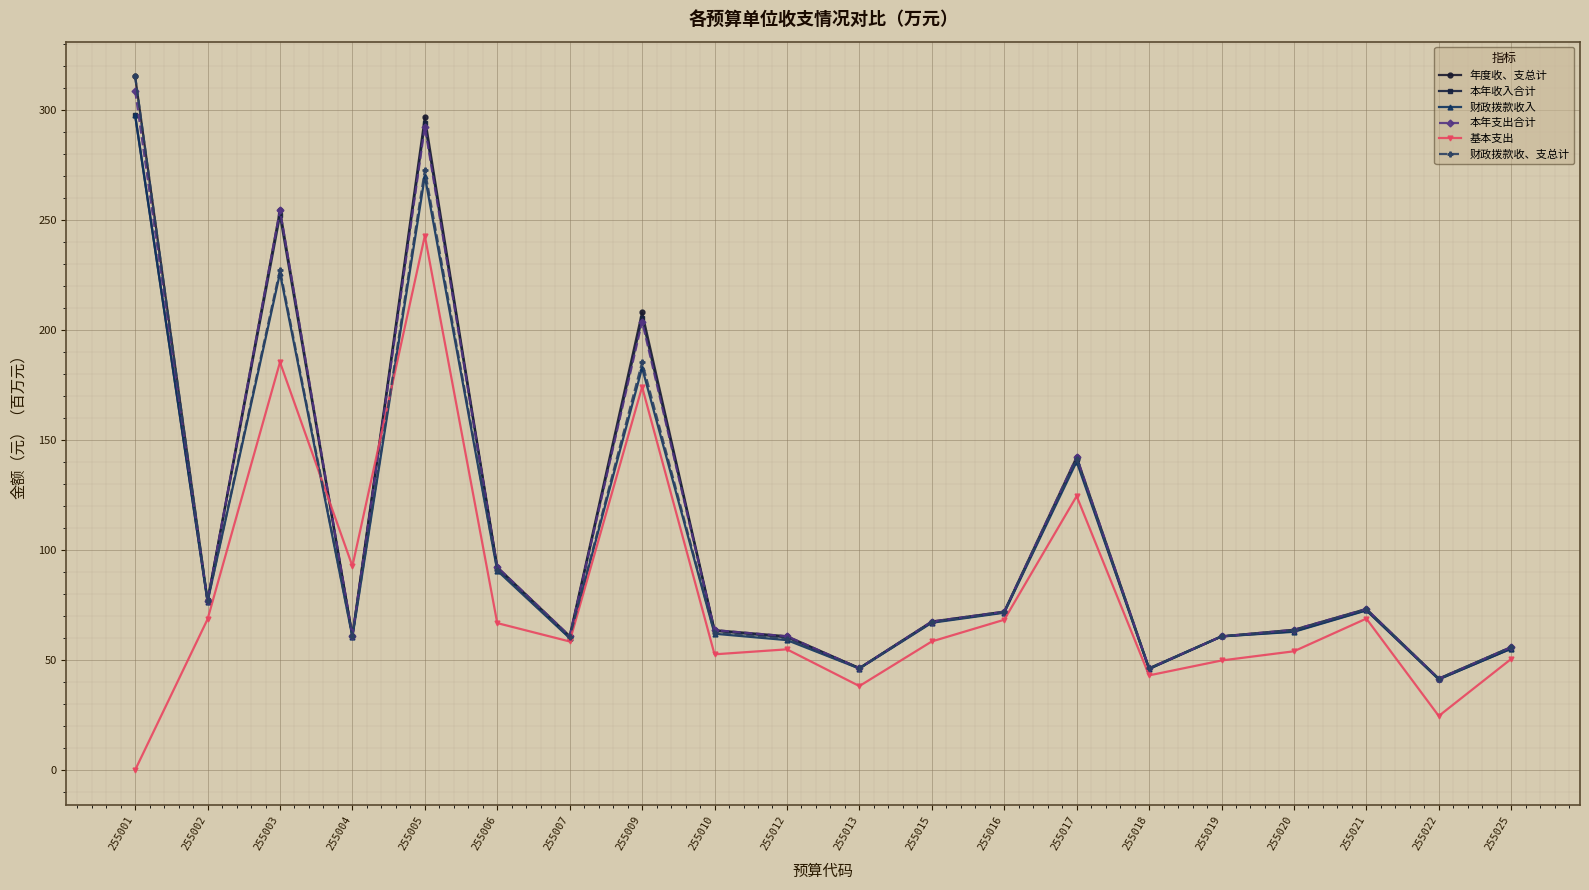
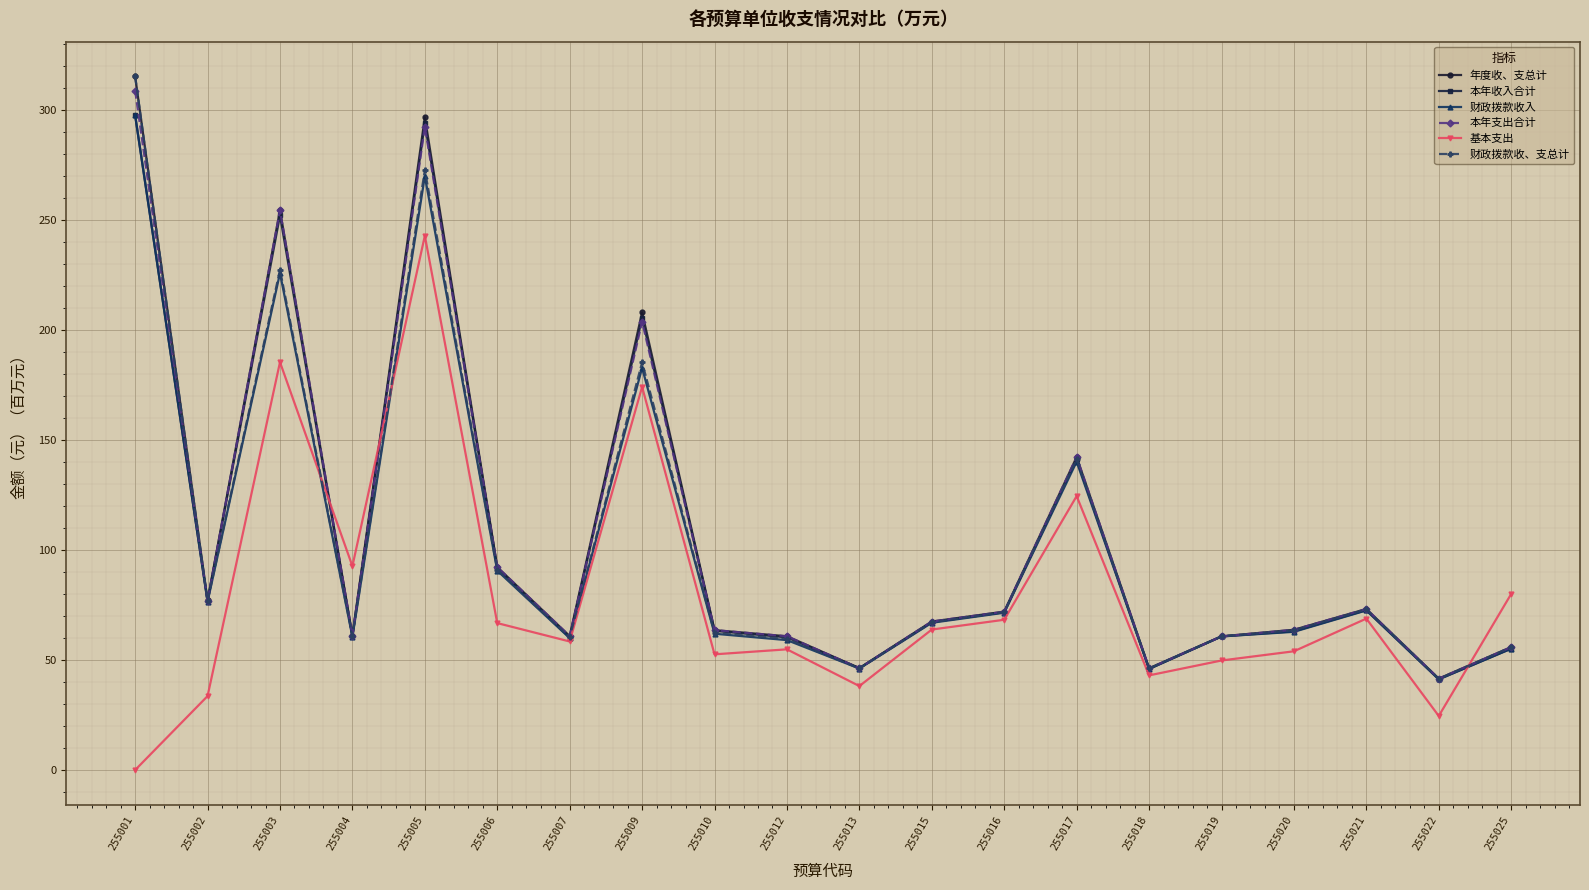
基本支出, 255002: 69 -> 34
基本支出, 255015: 58 -> 64
基本支出, 255025: 50 -> 80
